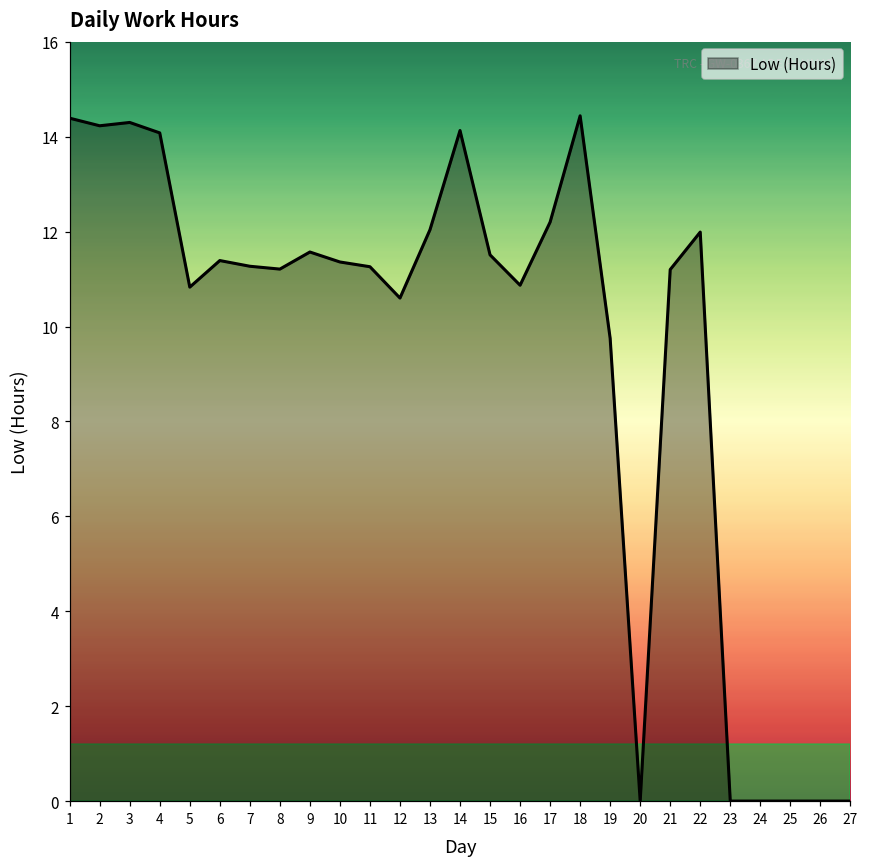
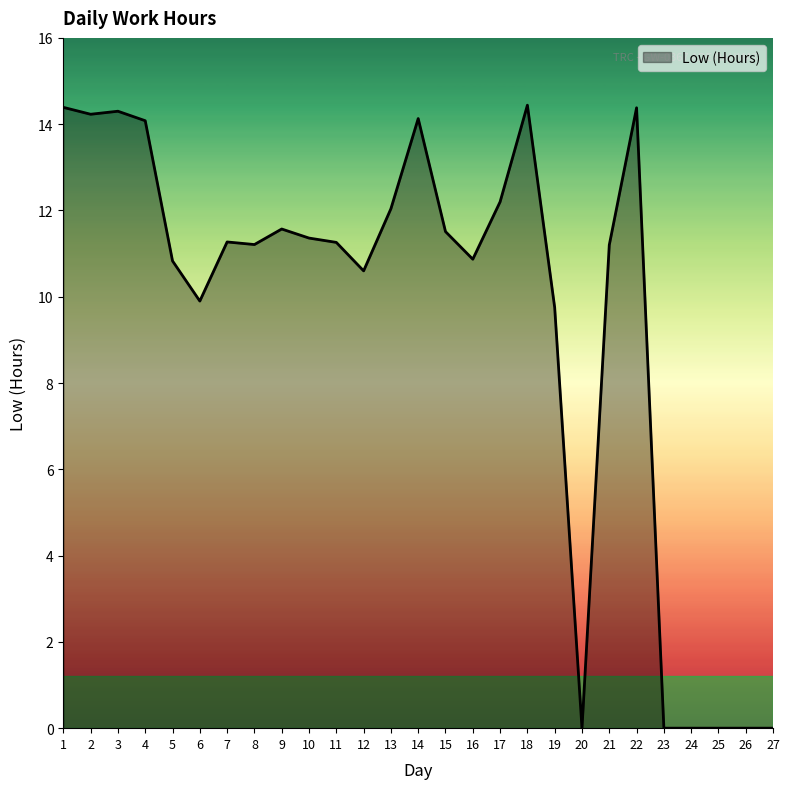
6: 11.4 -> 9.9
22: 12.0 -> 14.4
